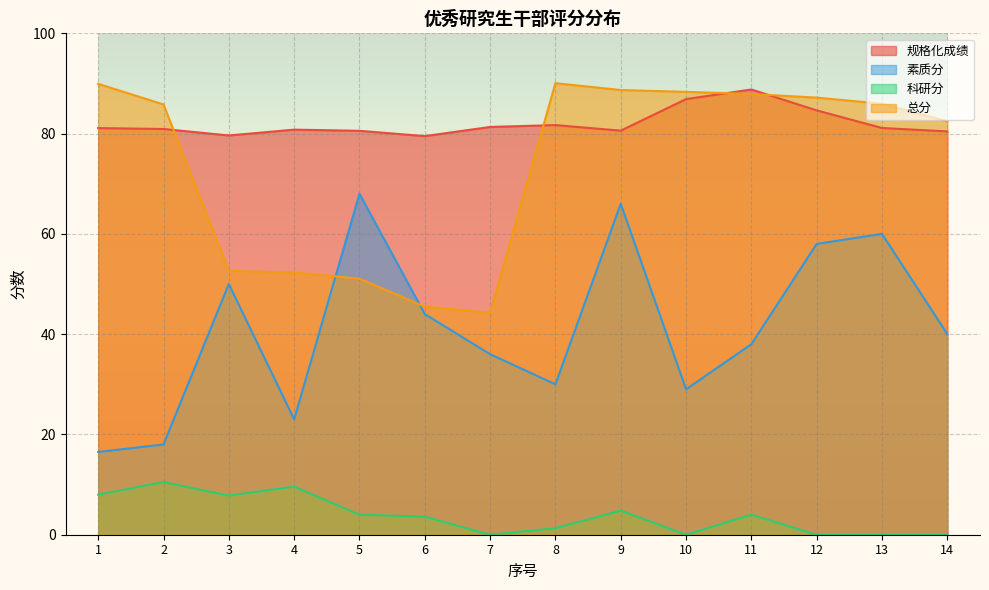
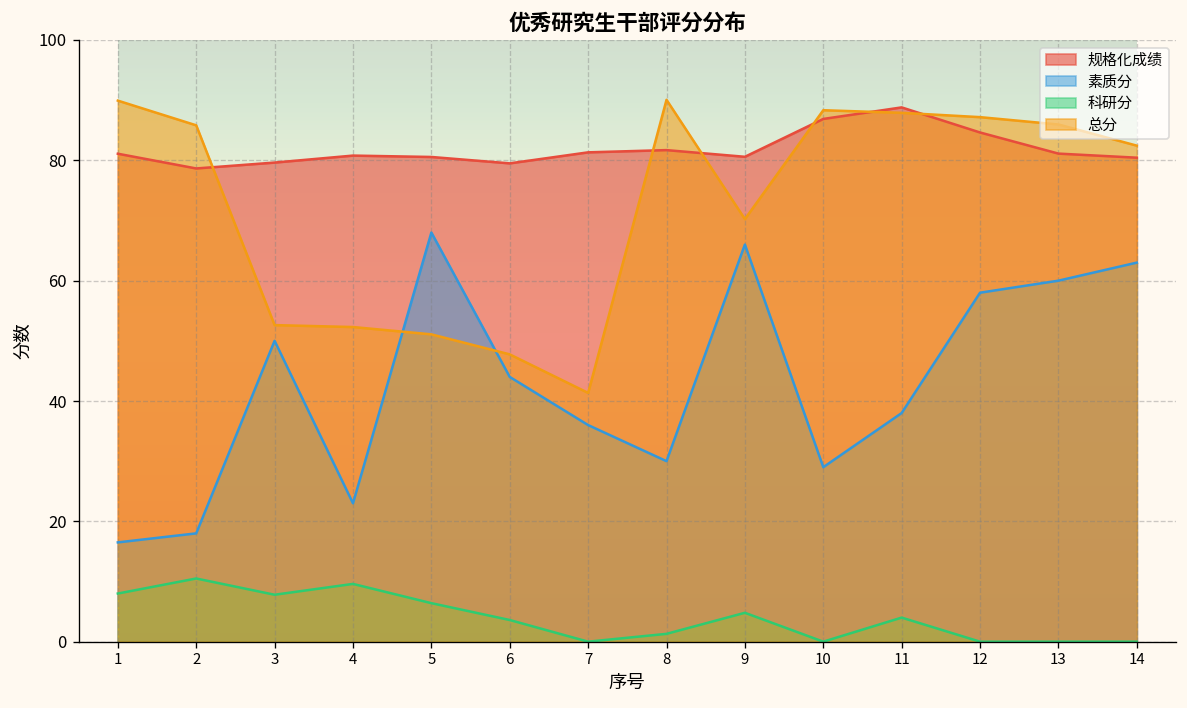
规格化成绩, 2: 81 -> 79
科研分, 5: 4 -> 6
总分, 6: 45 -> 48
总分, 7: 44 -> 41
总分, 9: 89 -> 70
素质分, 14: 40 -> 63
